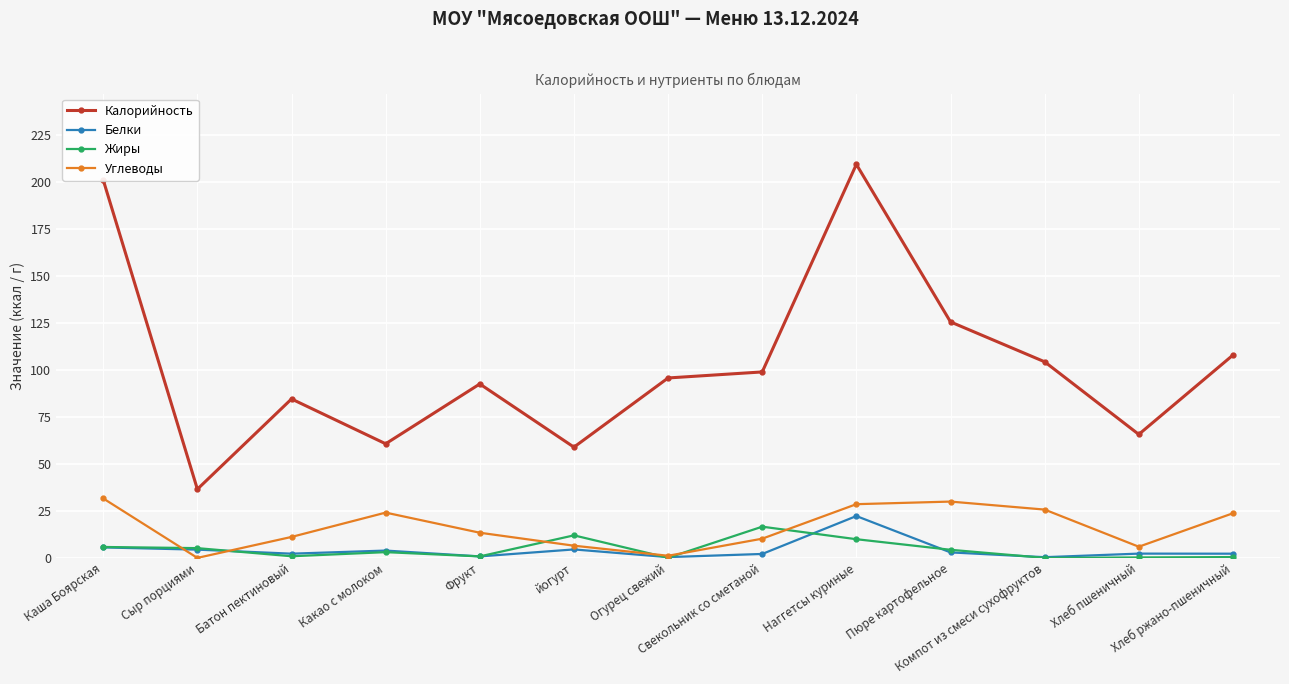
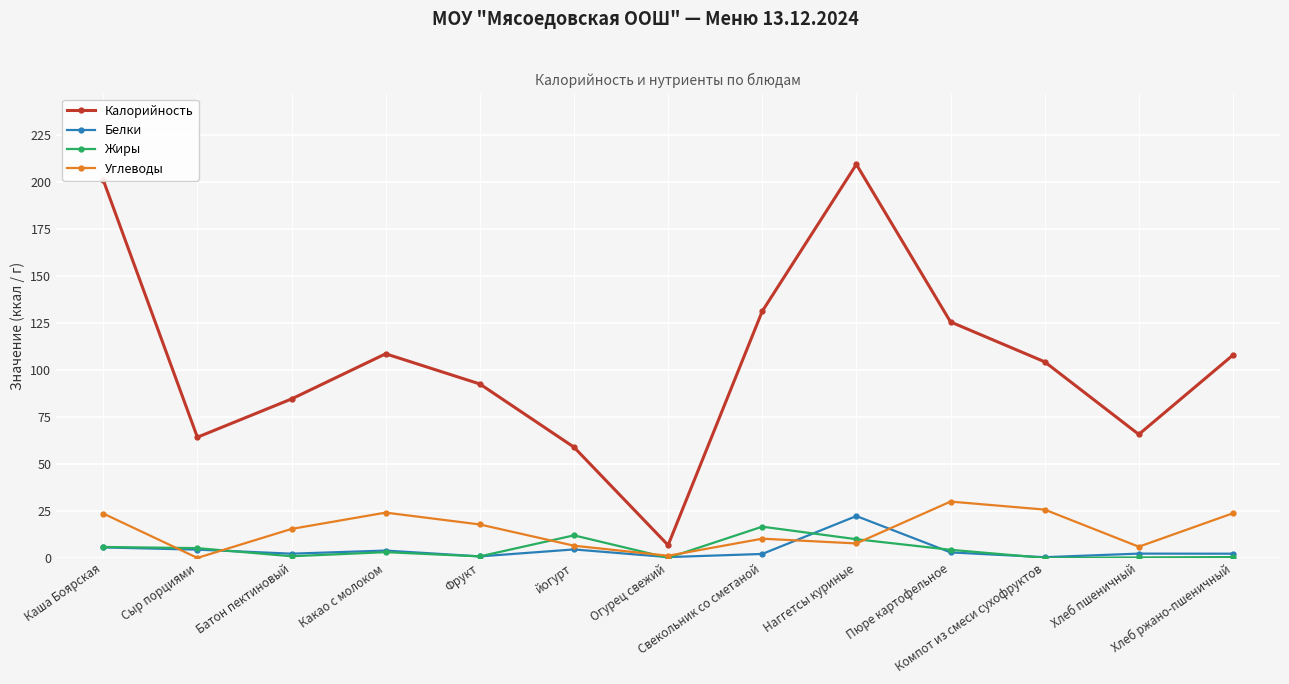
Углеводы, Каша Боярская: 32 -> 24
Калорийность, Сыр порциями: 37 -> 64
Углеводы, Батон пектиновый: 11 -> 15
Калорийность, Какао с молоком: 61 -> 109
Углеводы, Фрукт: 13 -> 18
Калорийность, Огурец свежий: 96 -> 7
Калорийность, Свекольник со сметаной: 99 -> 131
Углеводы, Наггетсы куриные: 29 -> 8
